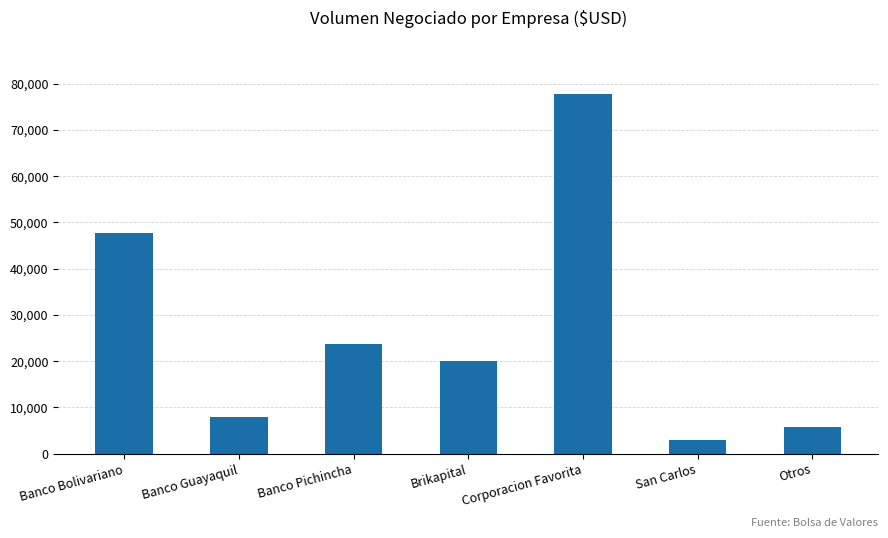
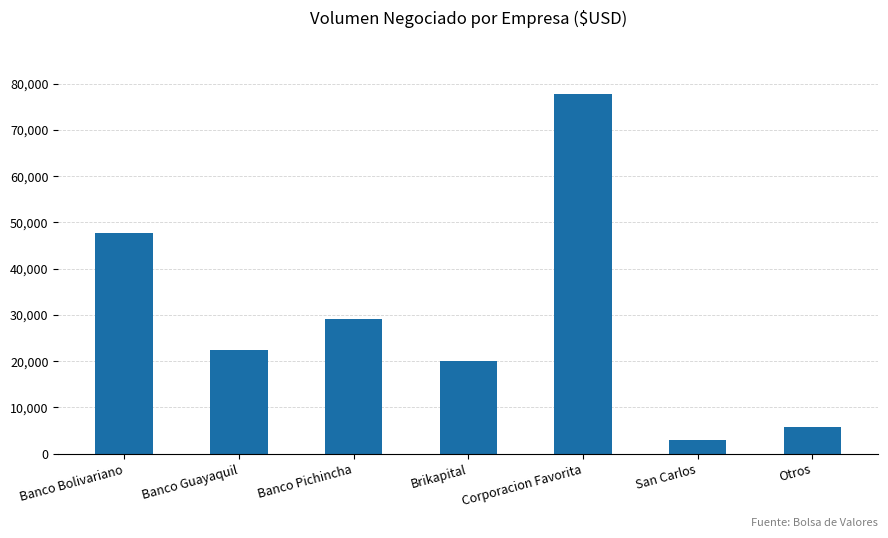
Banco Guayaquil: 8,000 -> 22,000
Banco Pichincha: 24,000 -> 29,000
